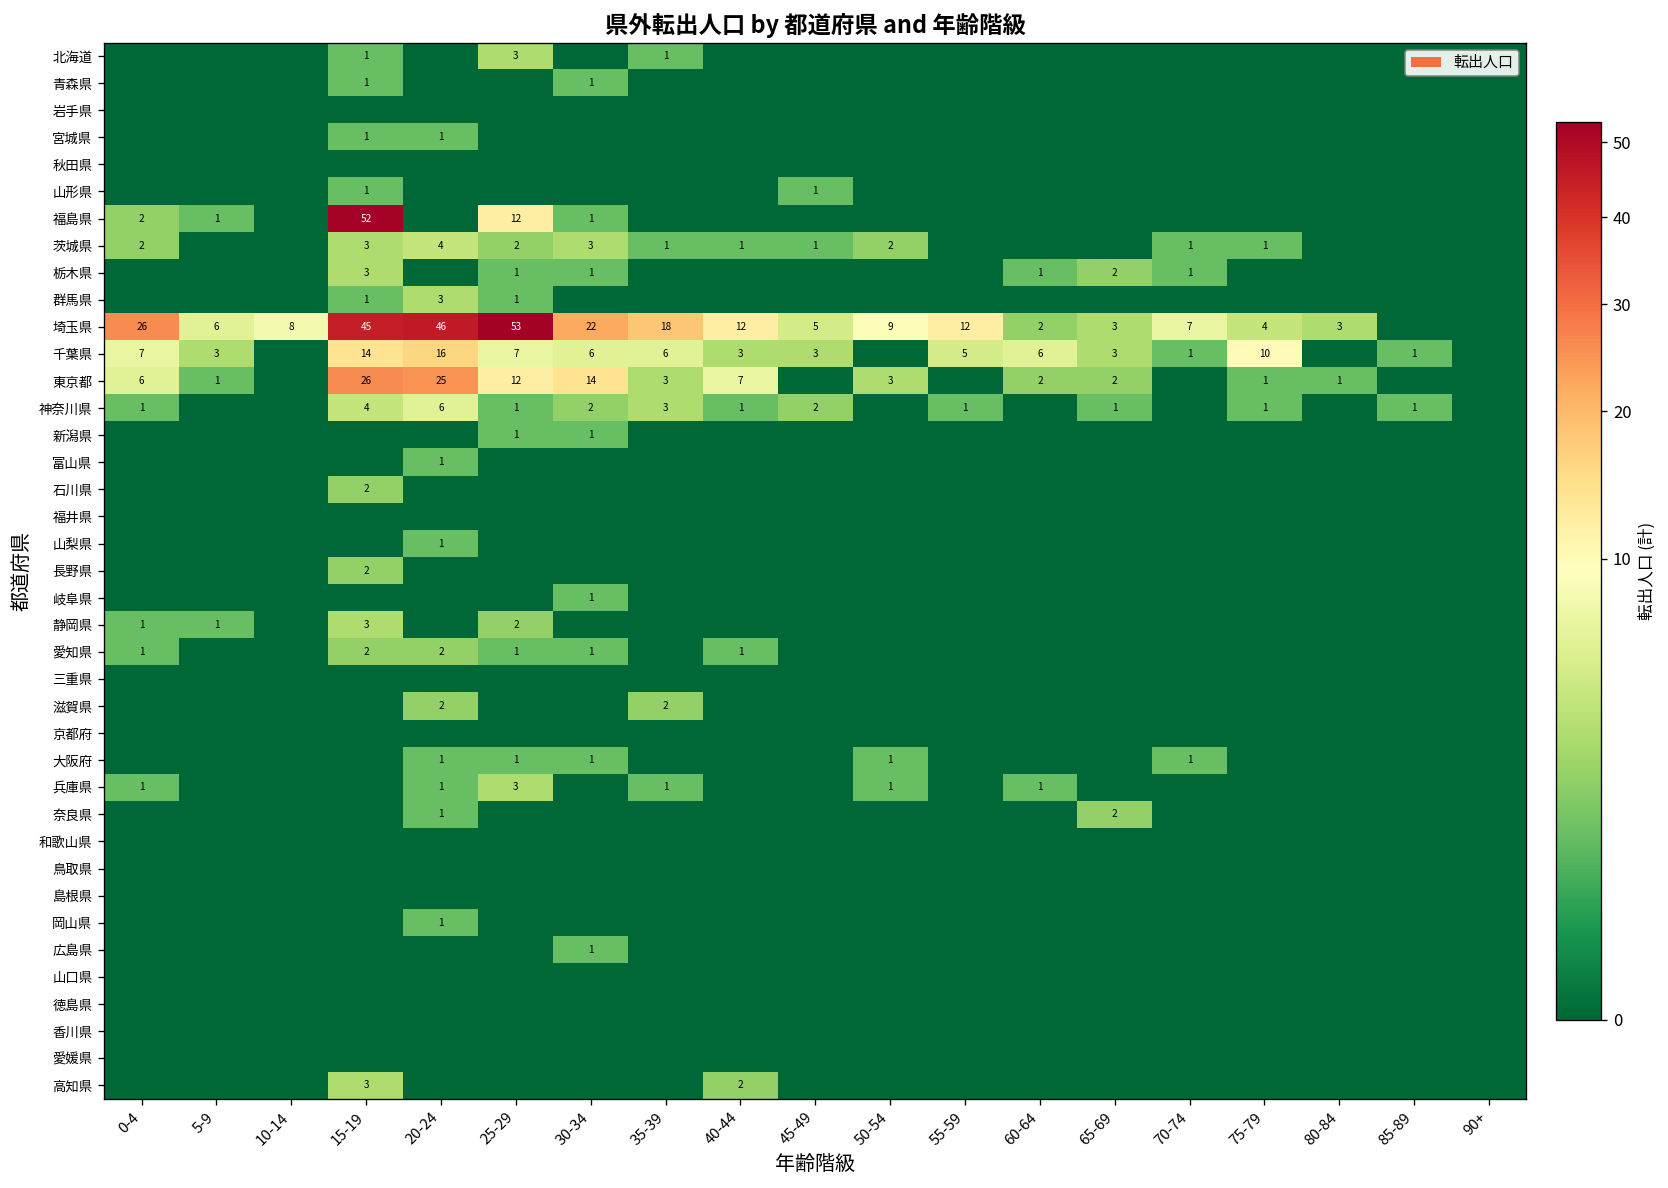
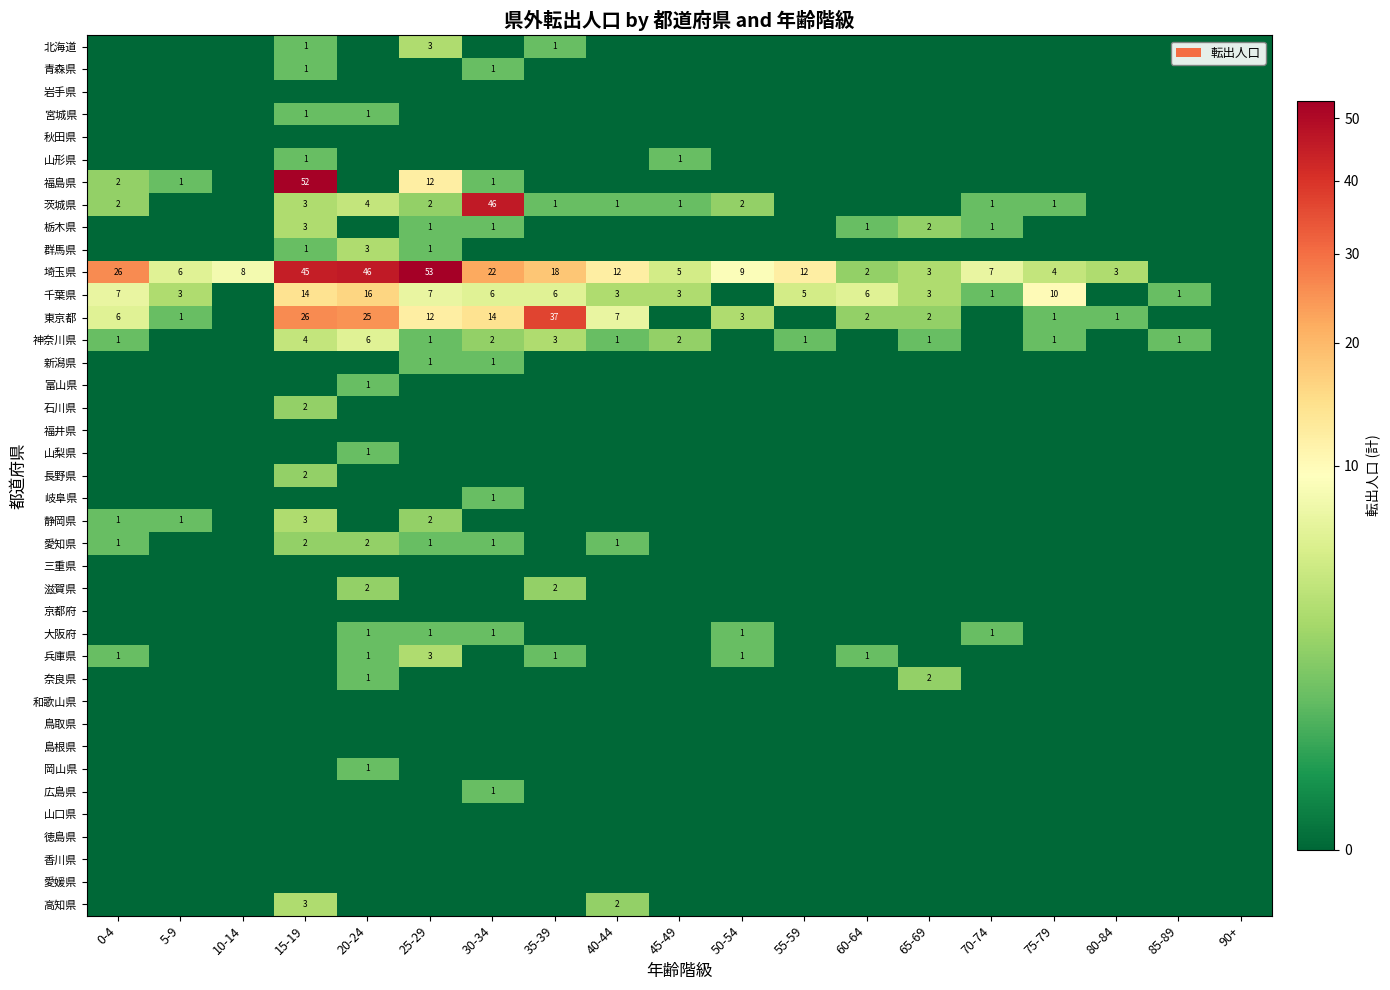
茨城県, 30-34: 3 -> 46
東京都, 35-39: 3 -> 37
